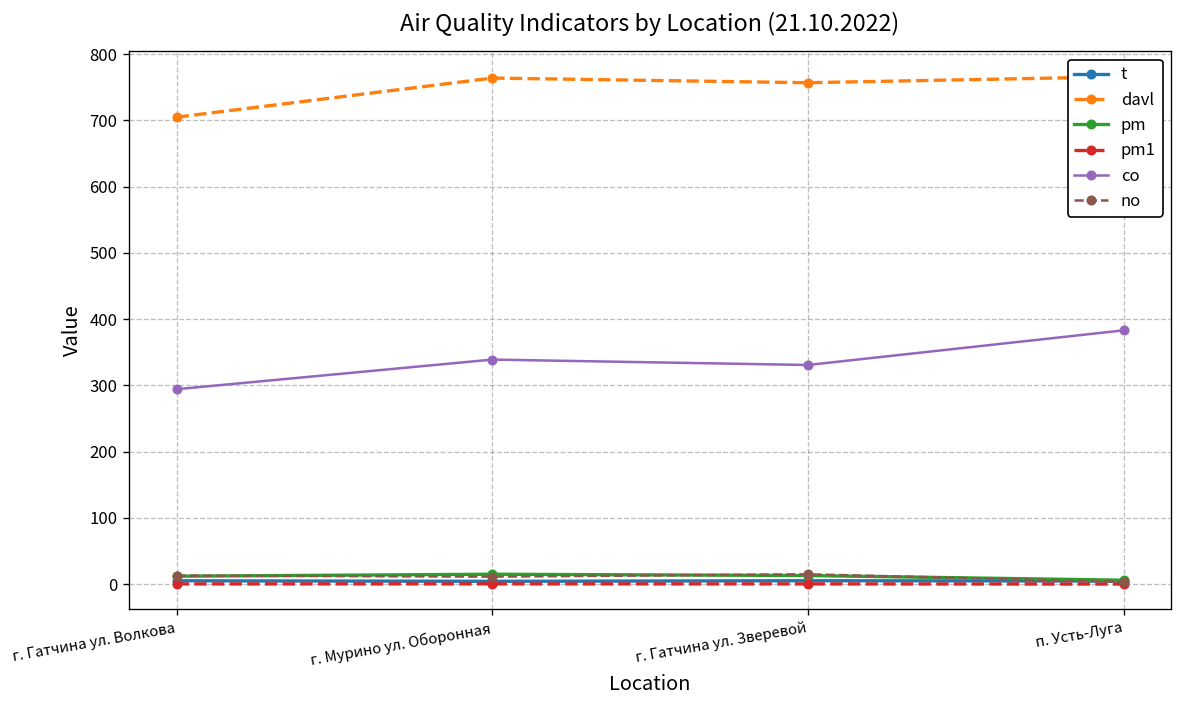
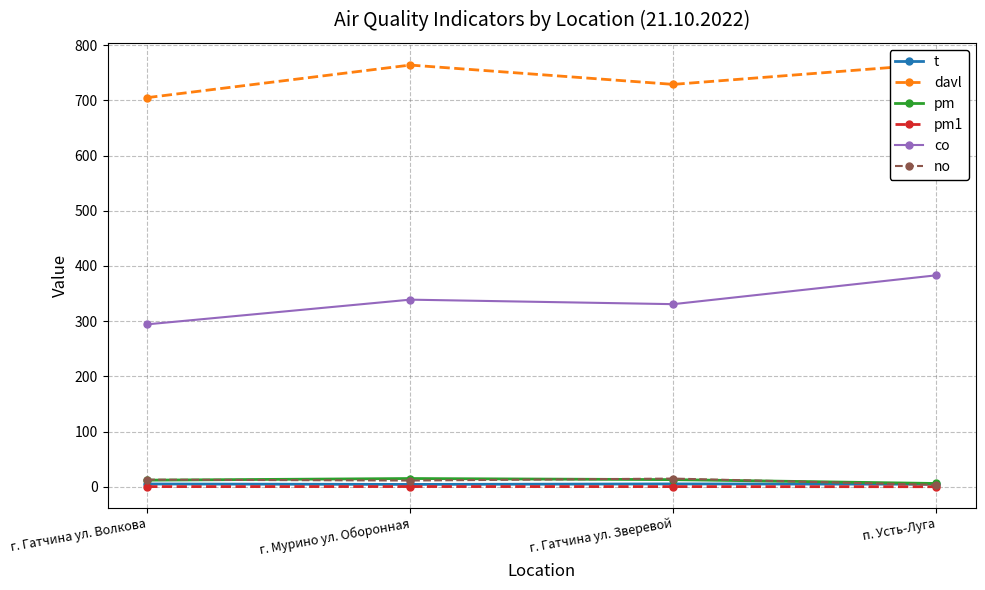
davl, г. Гатчина ул. Зверевой: 760 -> 730
